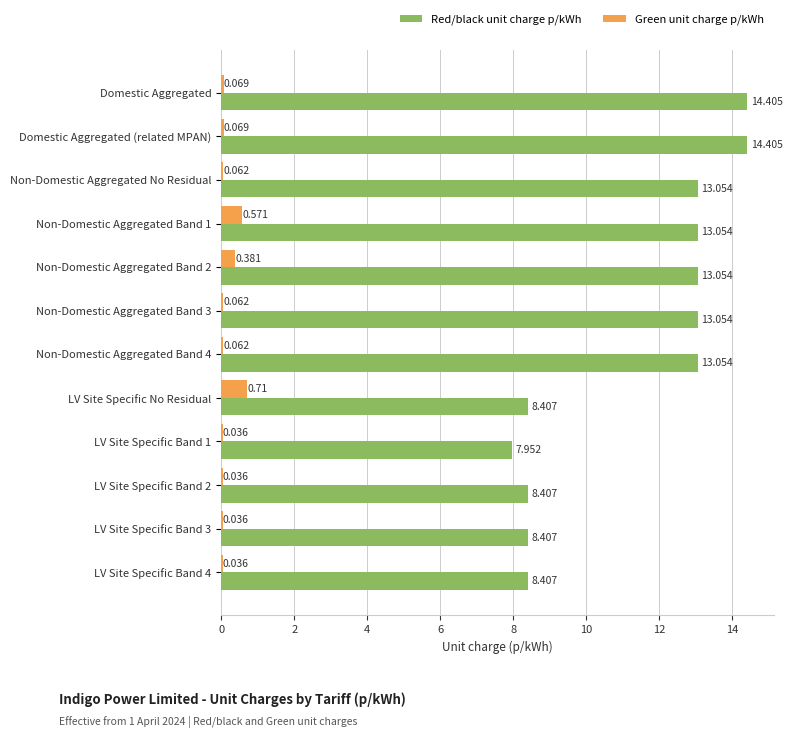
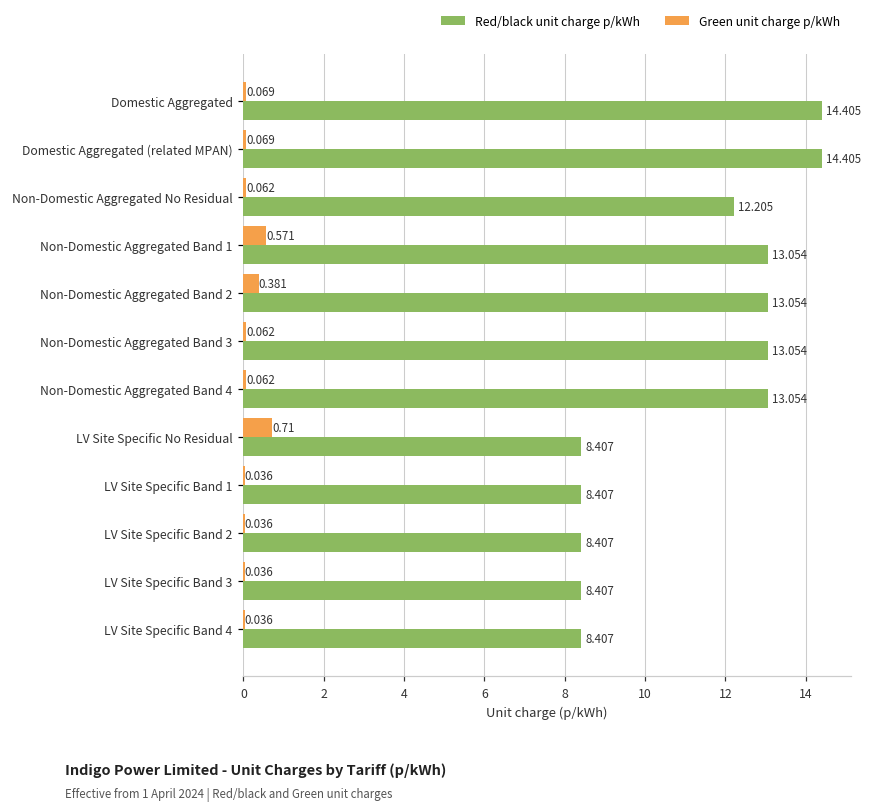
Red/black unit charge p/kWh, Non-Domestic Aggregated No Residual: 13.054 -> 12.205
Red/black unit charge p/kWh, LV Site Specific Band 1: 7.952 -> 8.407
